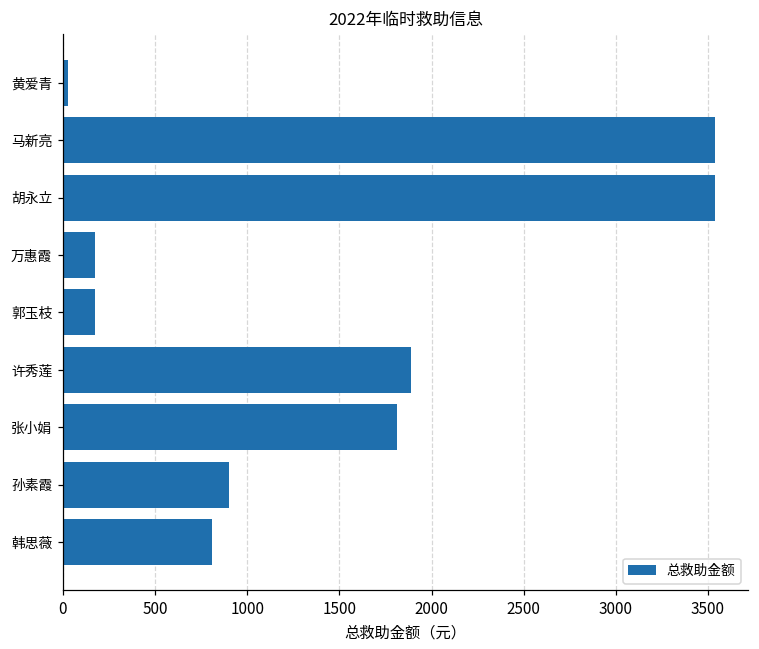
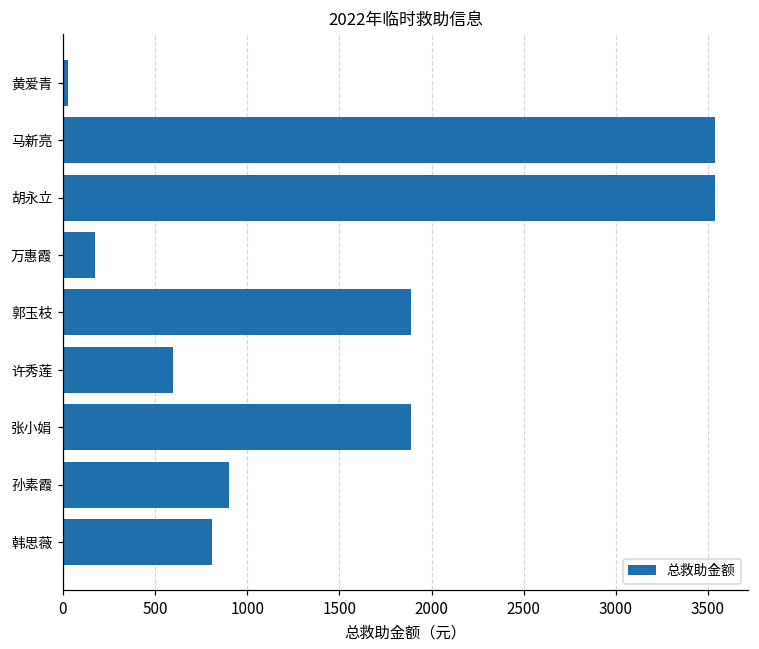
郭玉枝: 170 -> 1890
许秀莲: 1890 -> 600
张小娟: 1820 -> 1890
